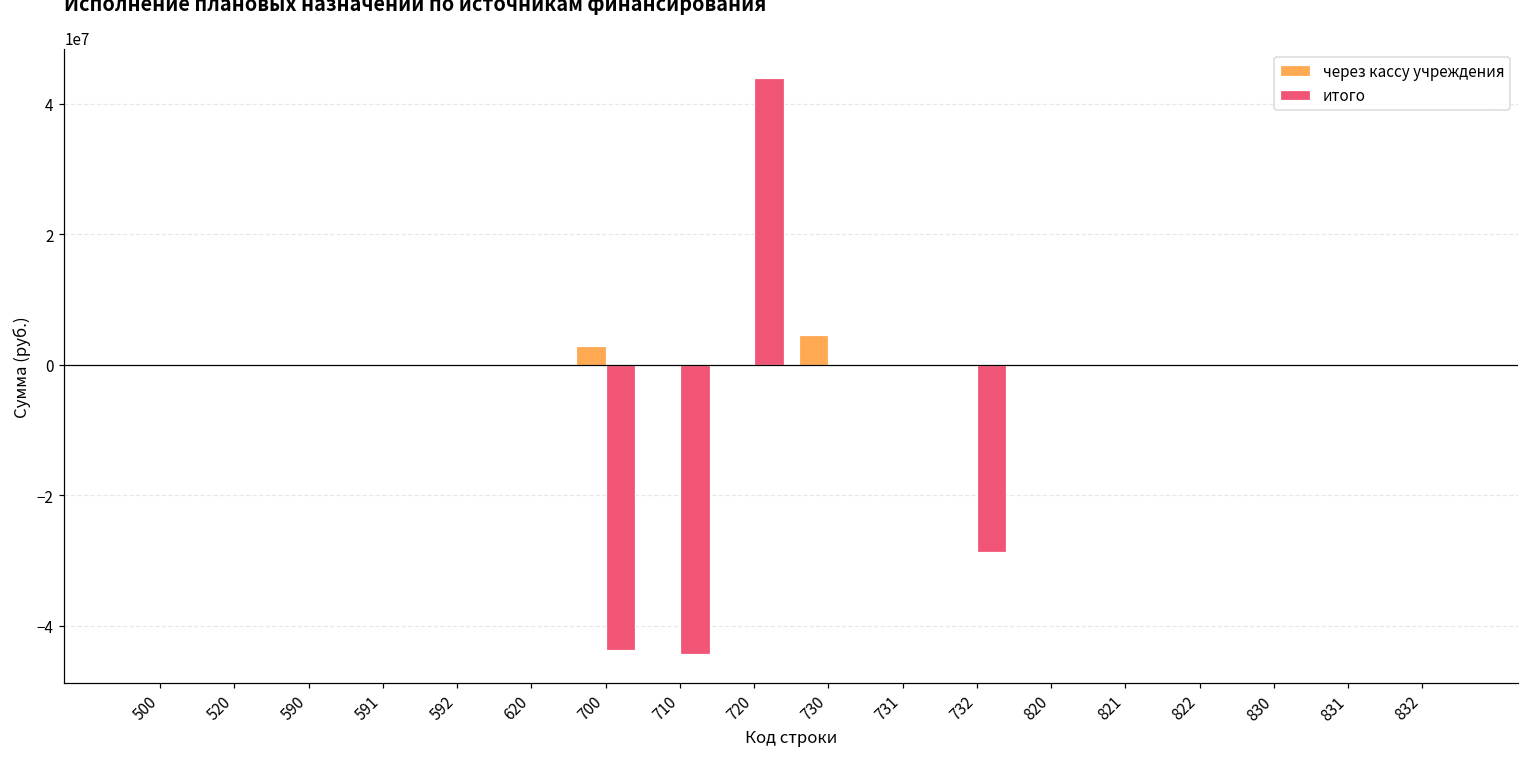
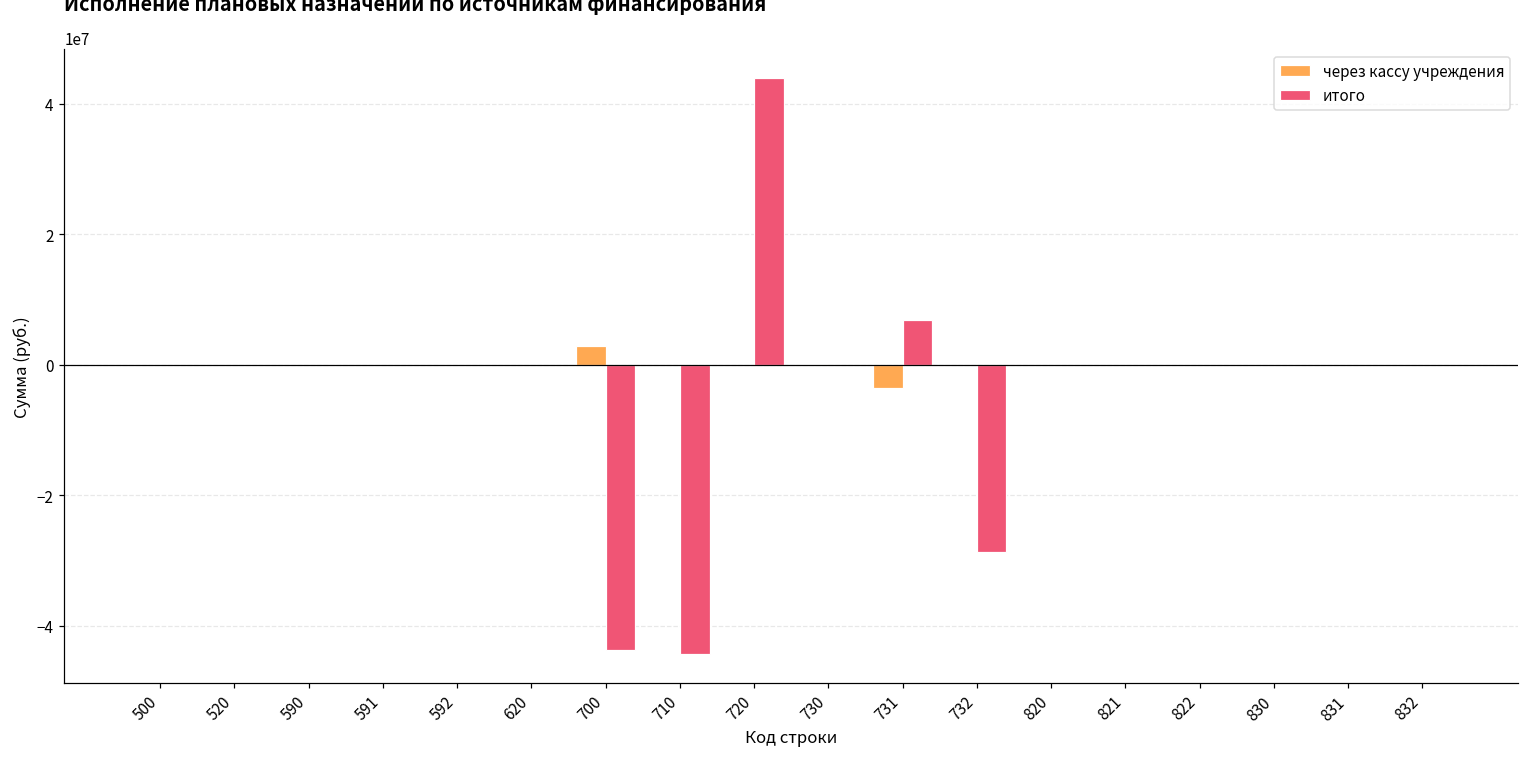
через кассу учреждения, 730: 5000000 -> 0
через кассу учреждения, 731: 0 -> -4000000
итого, 731: 0 -> 7000000
